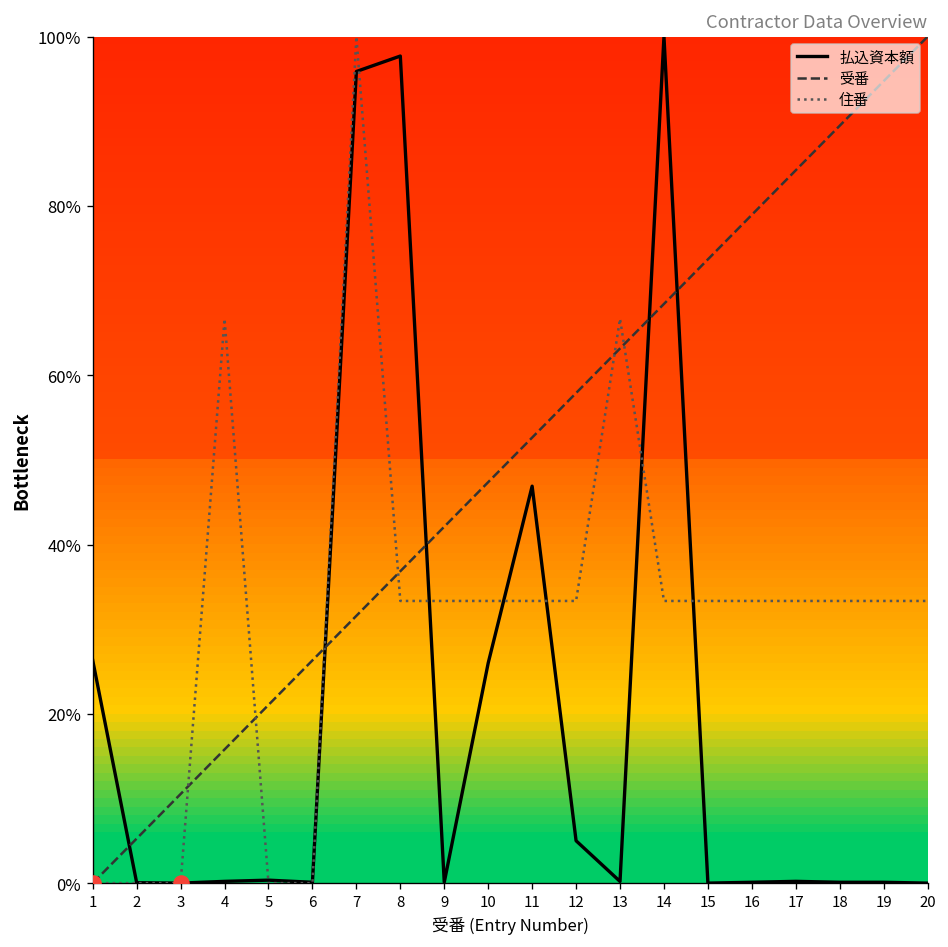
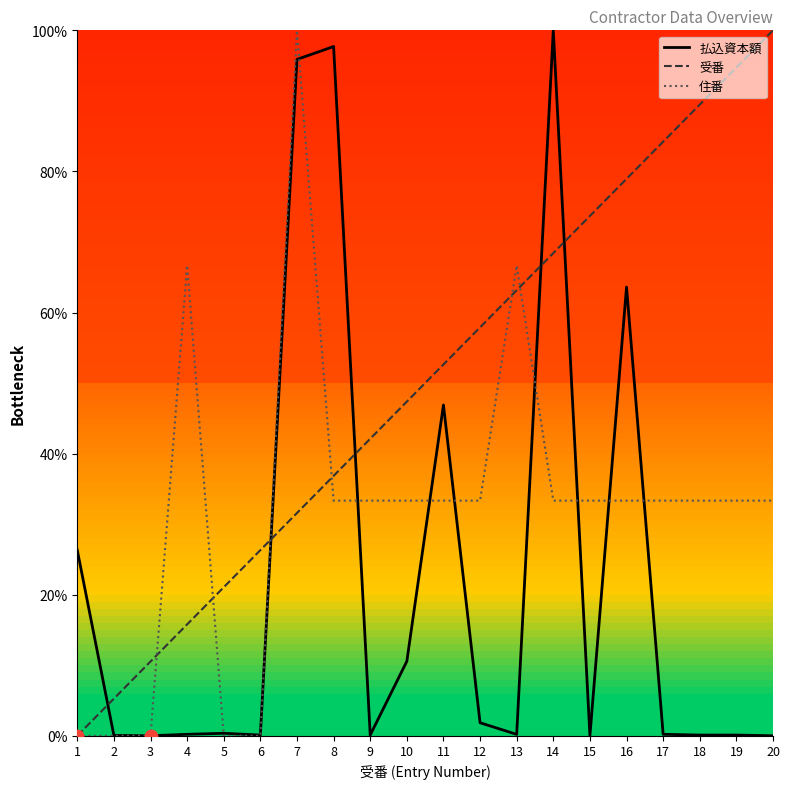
払込資本額, 10: 26% -> 11%
払込資本額, 12: 5% -> 2%
払込資本額, 16: 0% -> 64%
